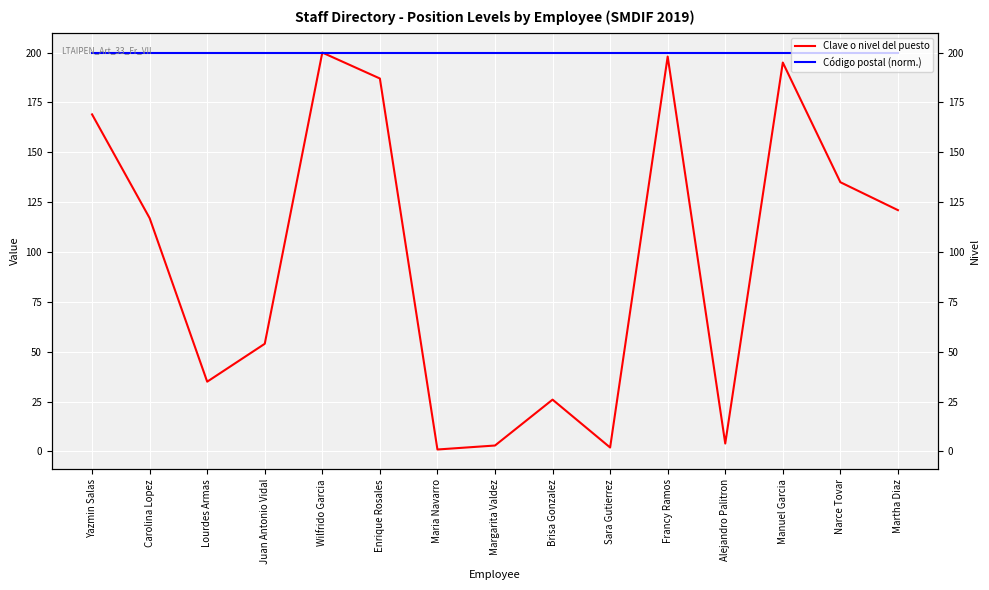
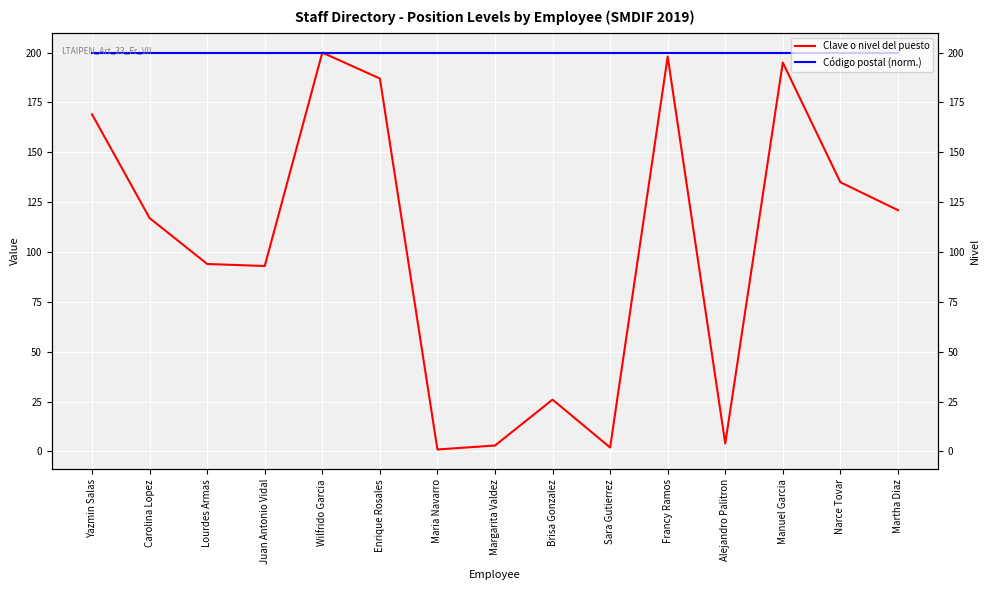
Clave o nivel del puesto, Lourdes Armas: 35 -> 94
Clave o nivel del puesto, Juan Antonio Vidal: 54 -> 93
